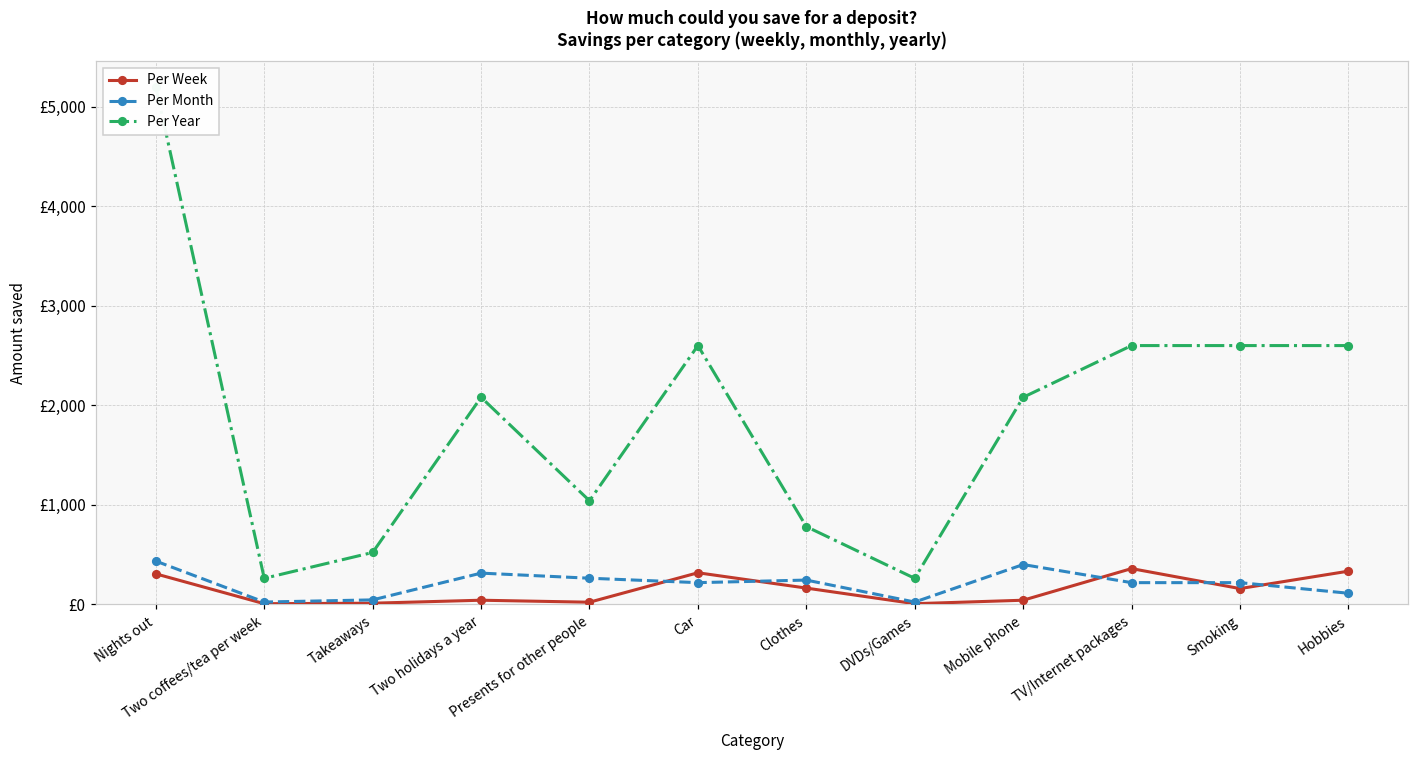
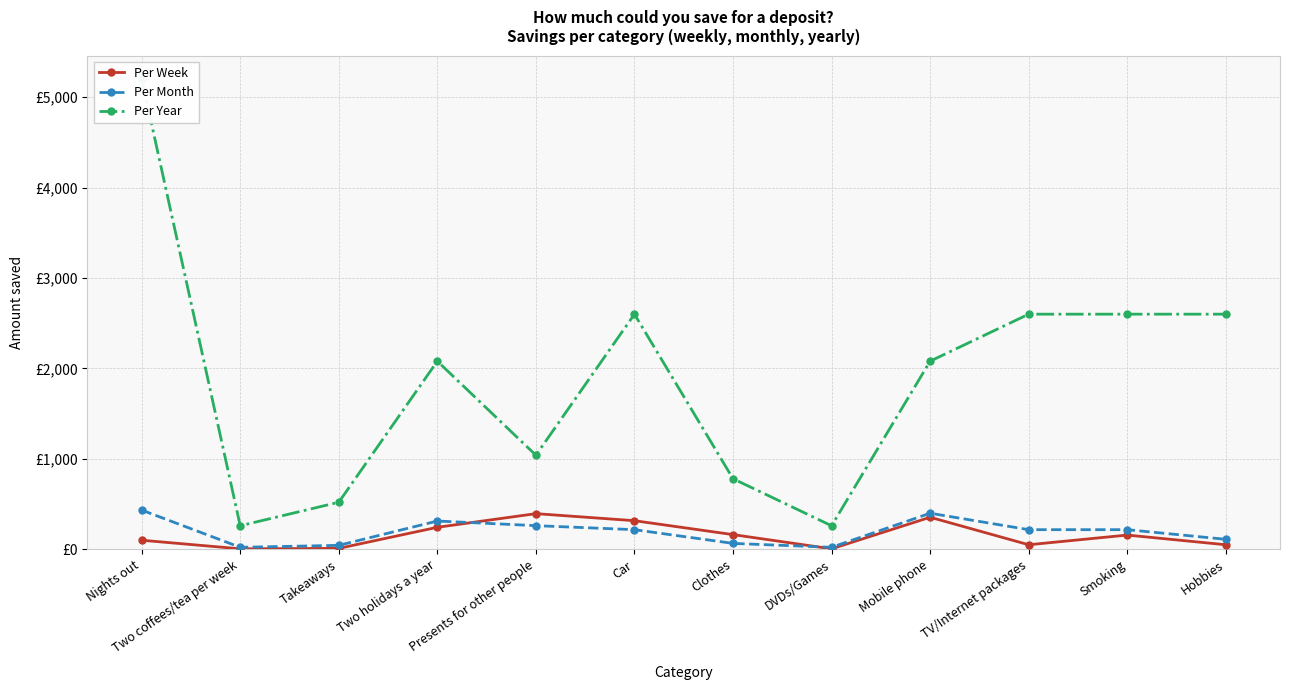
Per Week, Nights out: £300 -> £100
Per Week, Two holidays a year: £0 -> £200
Per Week, Presents for other people: £0 -> £400
Per Month, Clothes: £200 -> £100
Per Week, Mobile phone: £0 -> £400
Per Week, TV/Internet packages: £400 -> £100
Per Week, Hobbies: £300 -> £100
